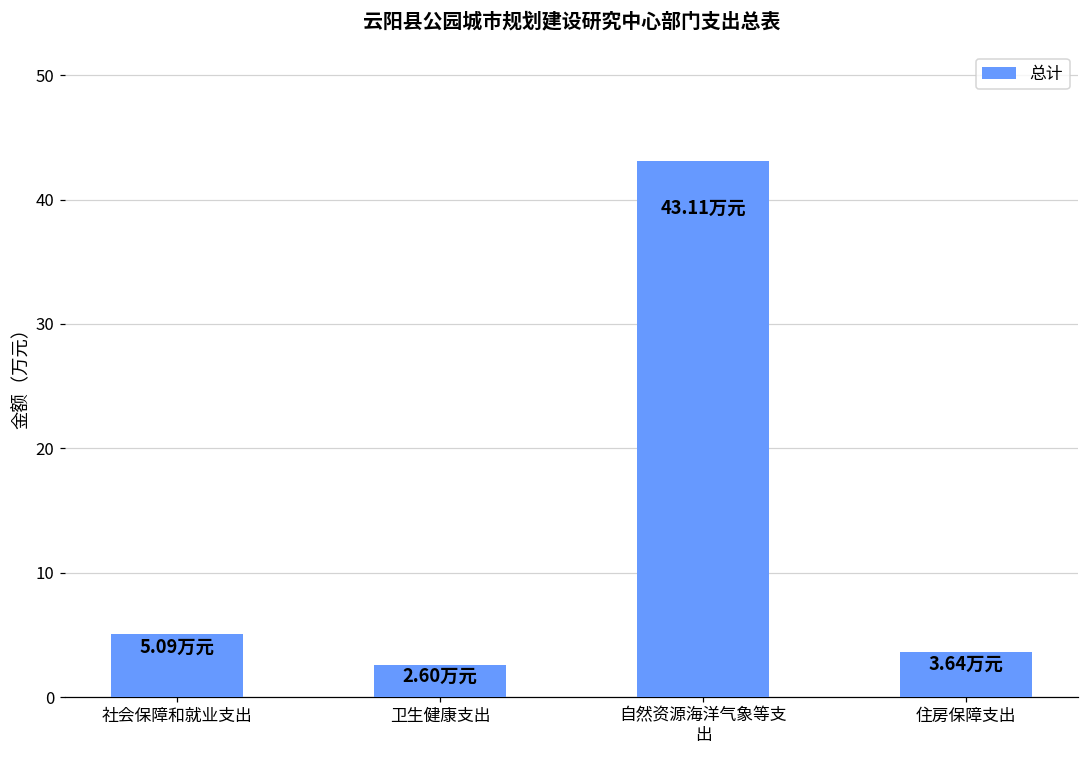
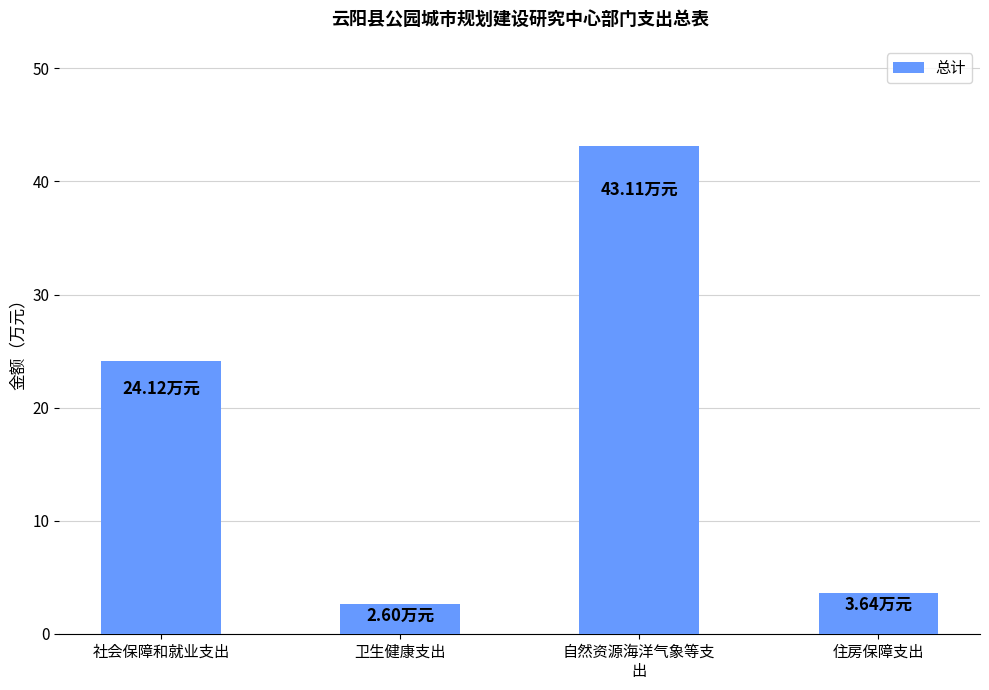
社会保障和就业支出: 5.09 -> 24.12
